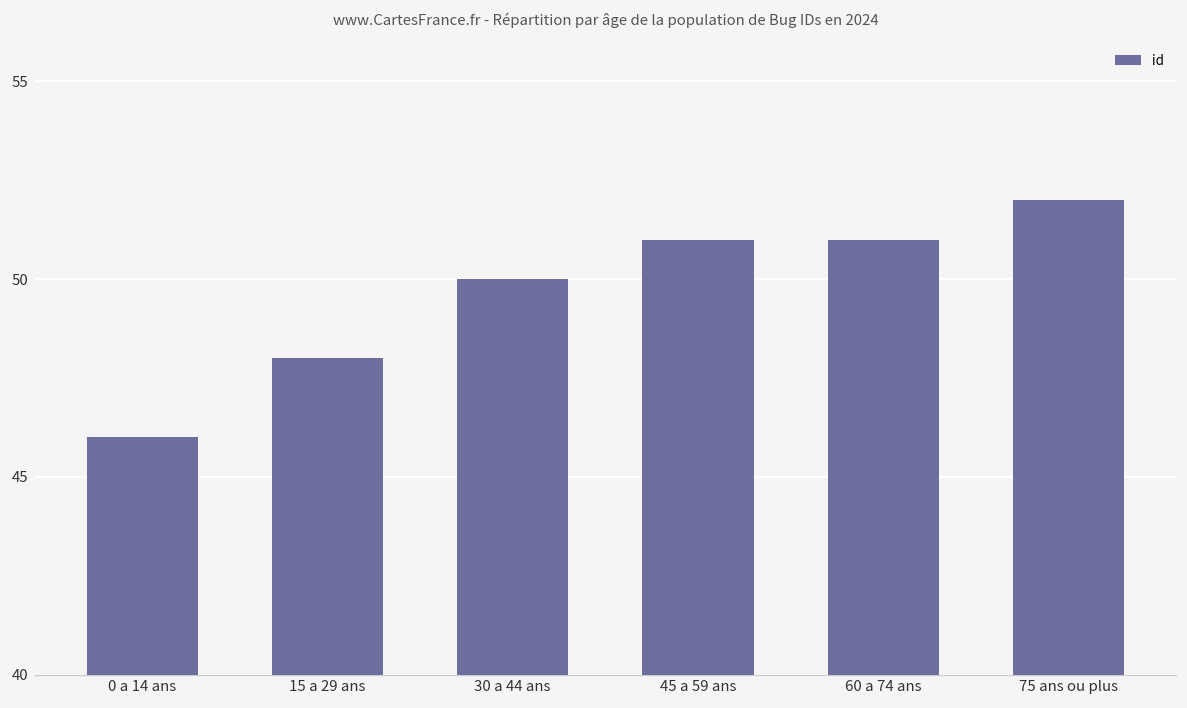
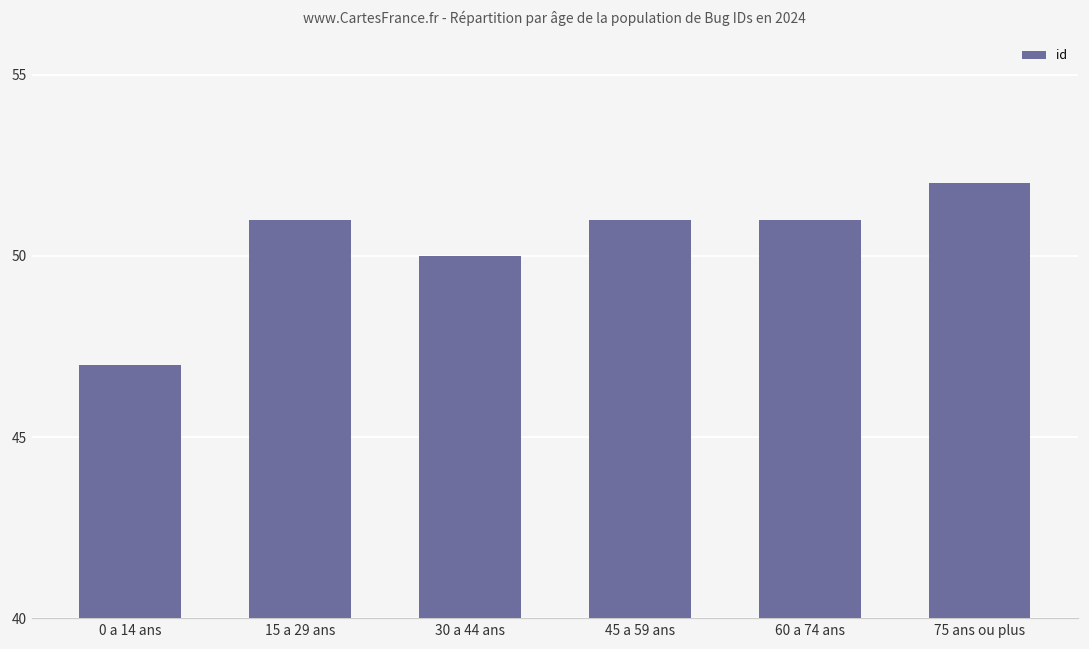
0 a 14 ans: 46 -> 47
15 a 29 ans: 48 -> 51
